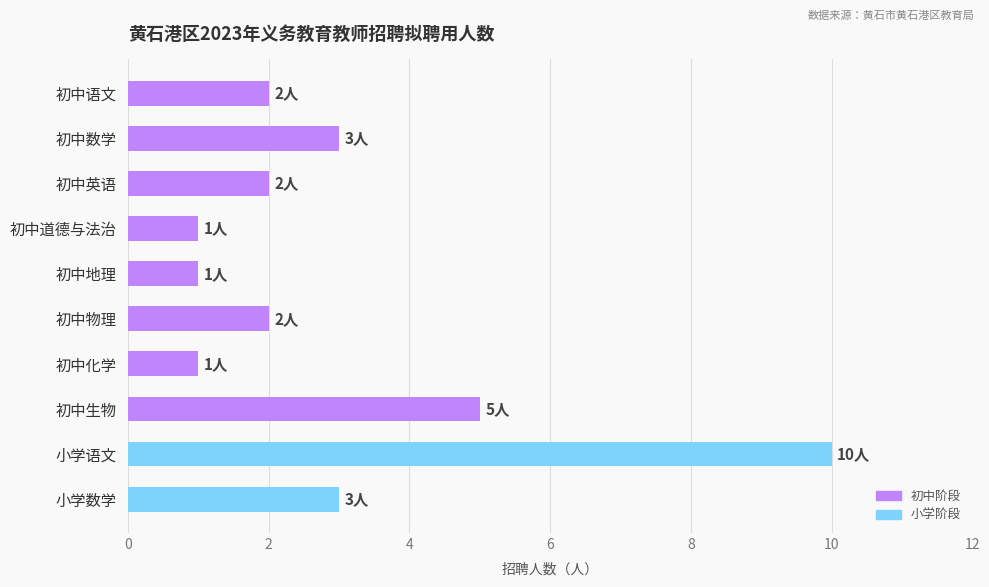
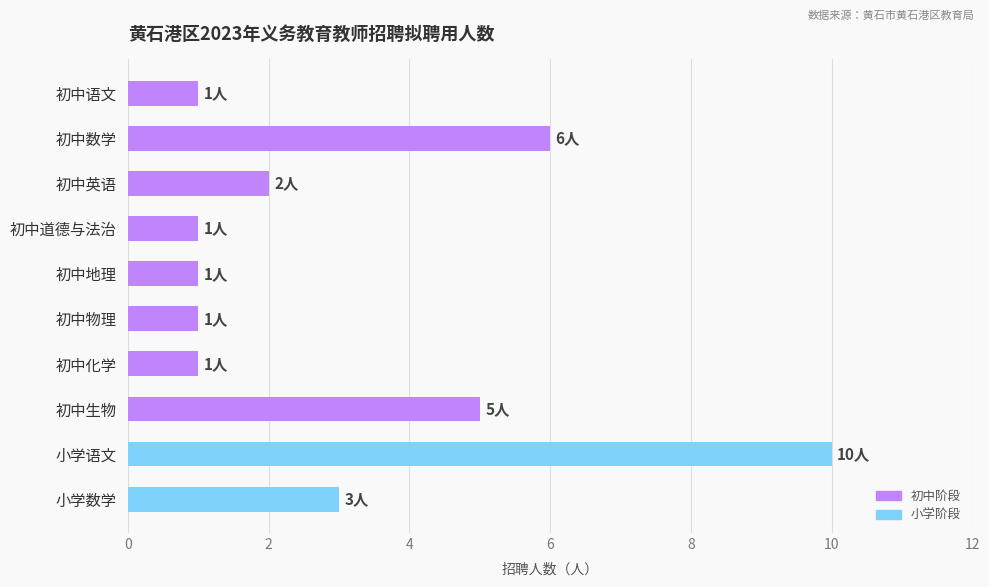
初中语文: 2人 -> 1人
初中数学: 3人 -> 6人
初中物理: 2人 -> 1人
